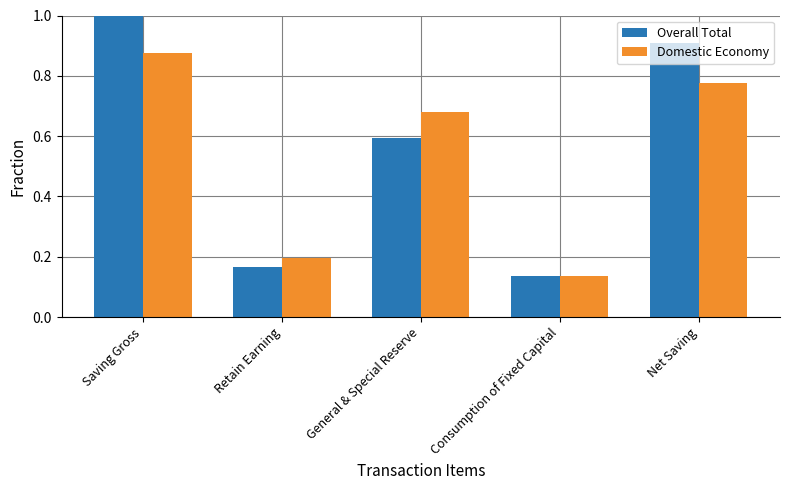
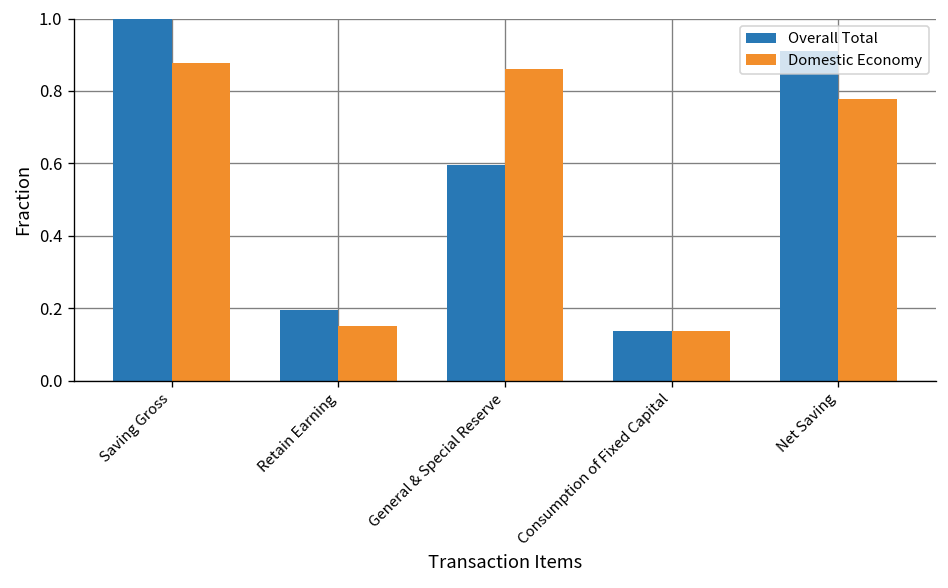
Overall Total, Retain Earning: 0.16 -> 0.20
Domestic Economy, Retain Earning: 0.20 -> 0.15
Domestic Economy, General & Special Reserve: 0.68 -> 0.86
